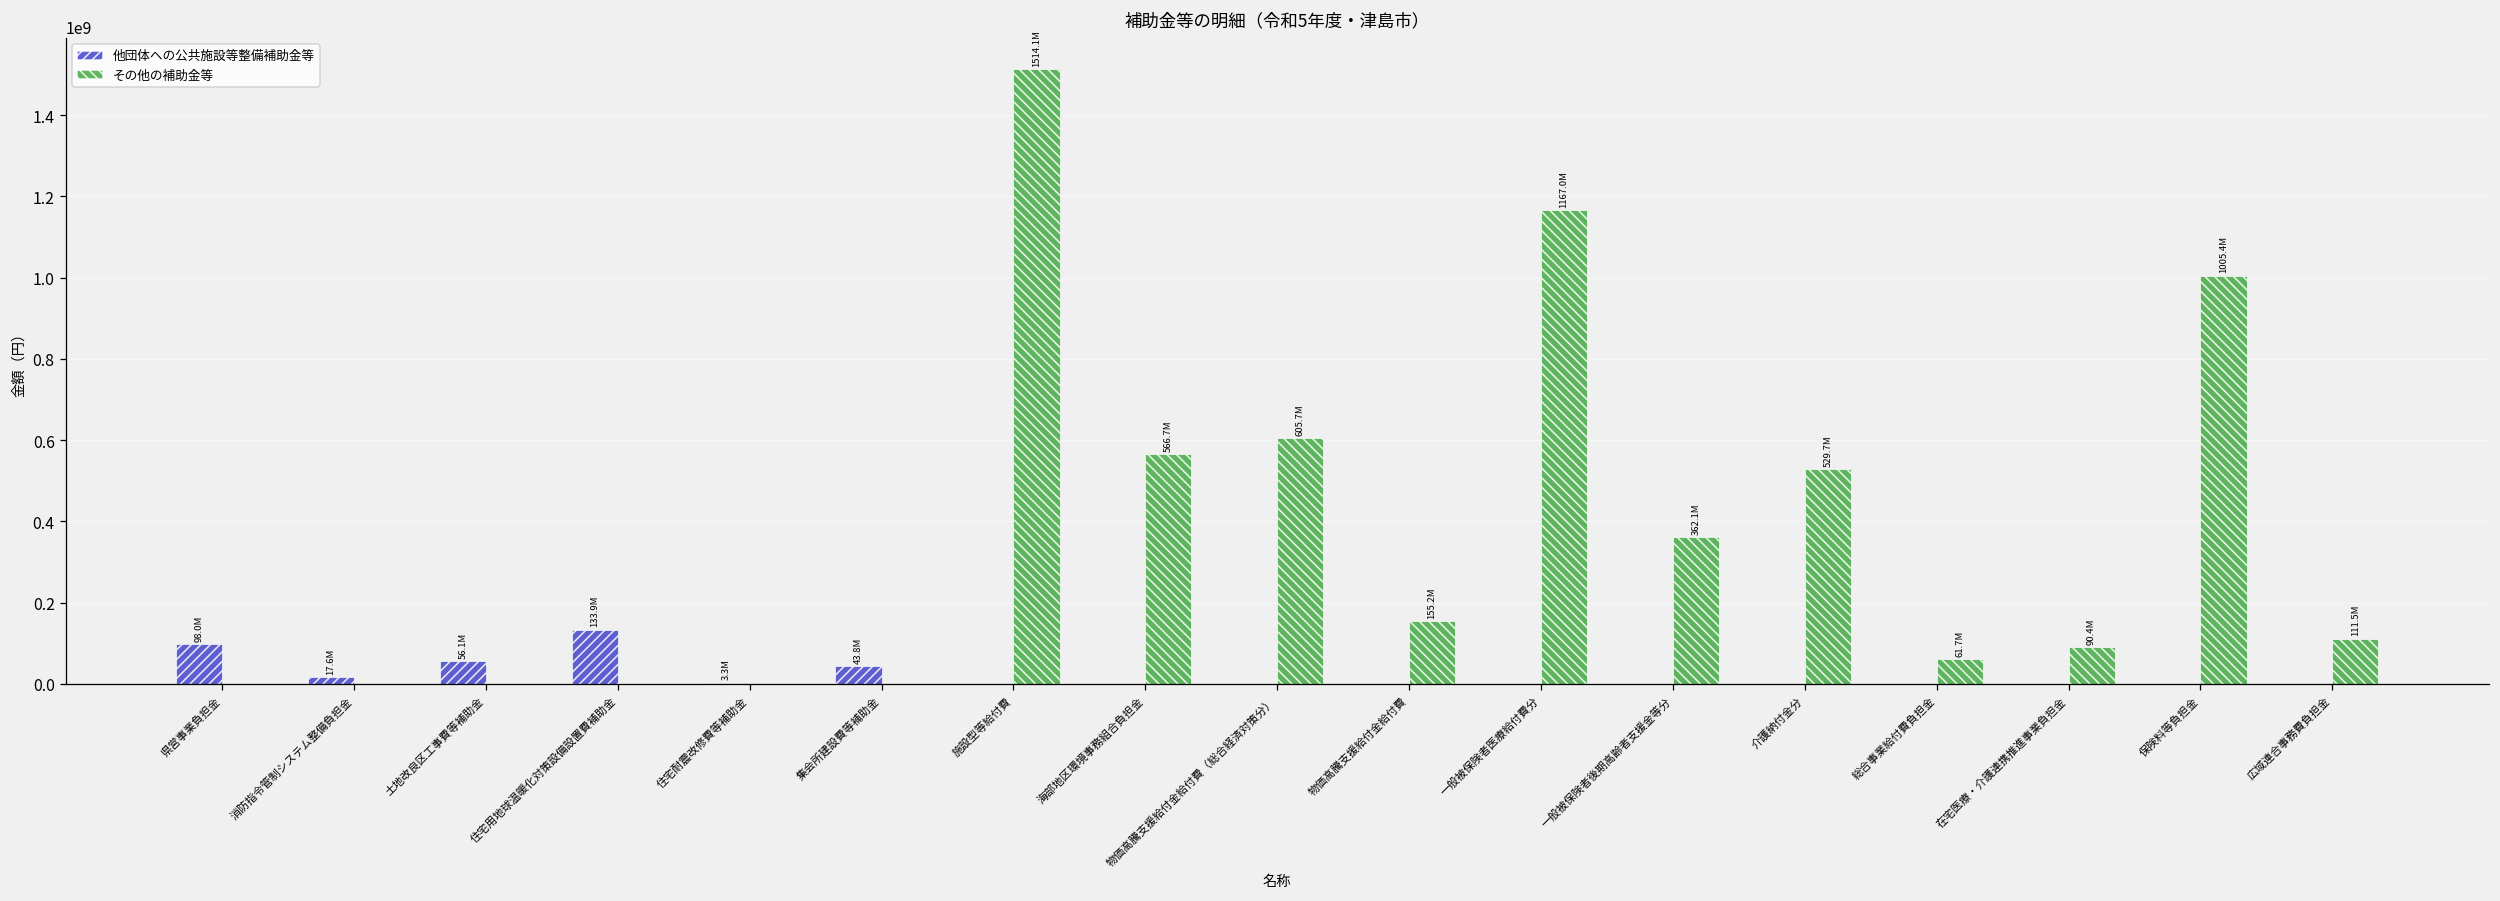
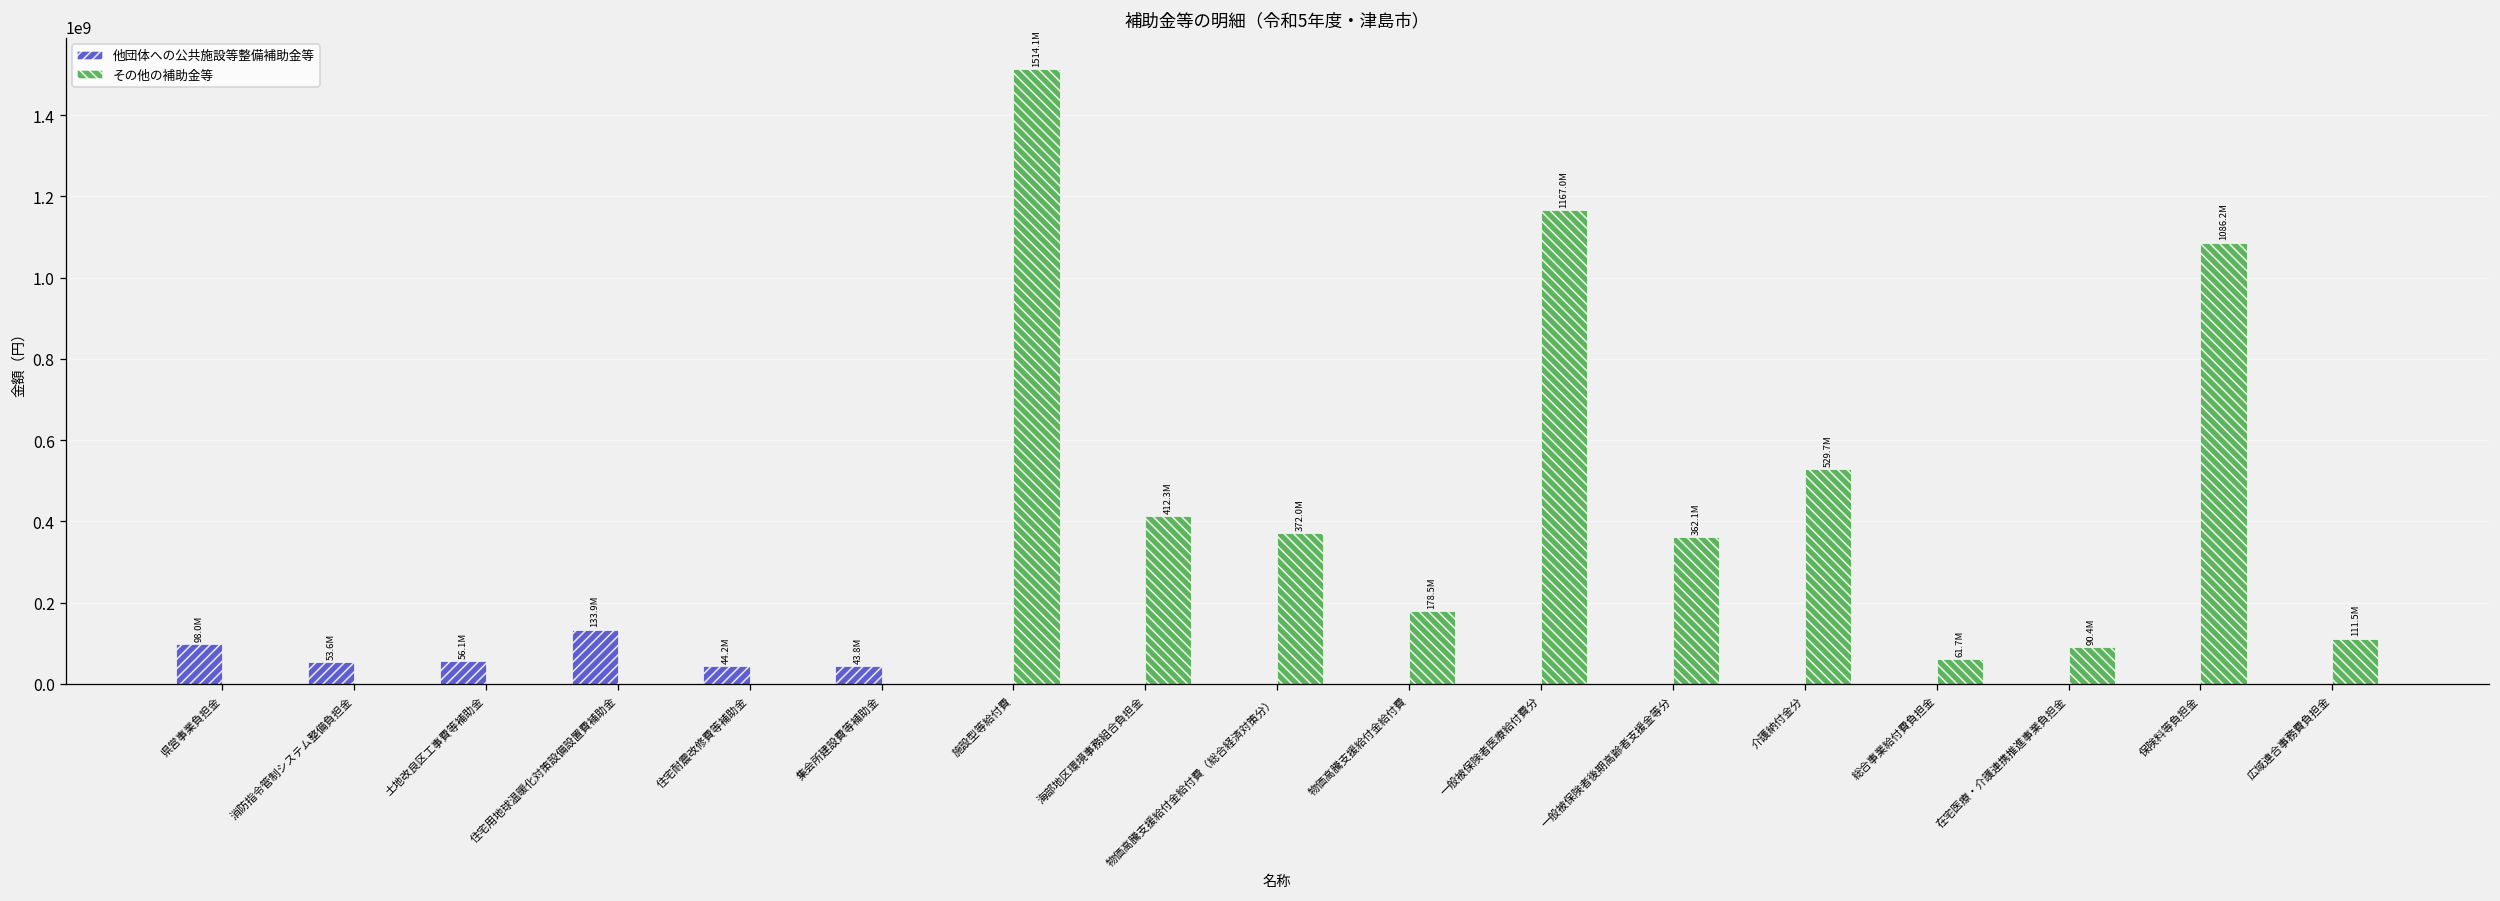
他団体への公共施設等整備補助金等, 消防指令管制システム整備負担金: 17.6M -> 53.6M
他団体への公共施設等整備補助金等, 住宅耐震改修費等補助金: 3.3M -> 44.2M
その他の補助金等, 海部地区環境事務組合負担金: 566.7M -> 412.3M
その他の補助金等, 物価高騰支援給付金給付費（総合経済対策分）: 605.7M -> 372.0M
その他の補助金等, 物価高騰支援給付金給付費: 155.2M -> 178.5M
その他の補助金等, 保険料等負担金: 1005.4M -> 1086.2M
